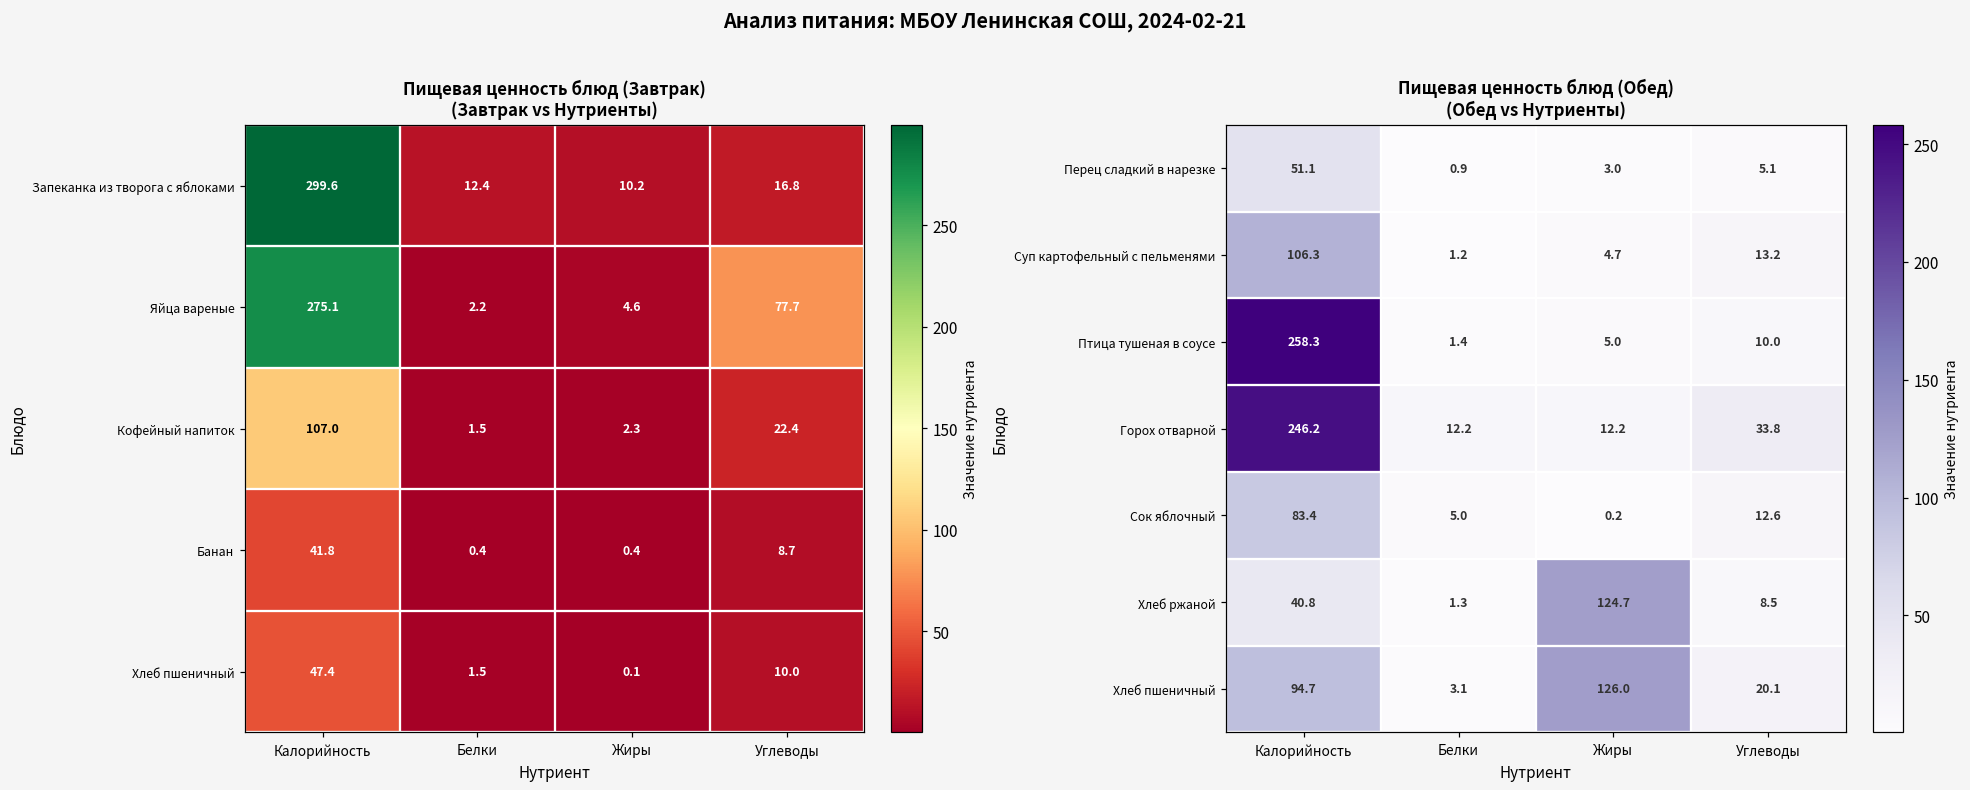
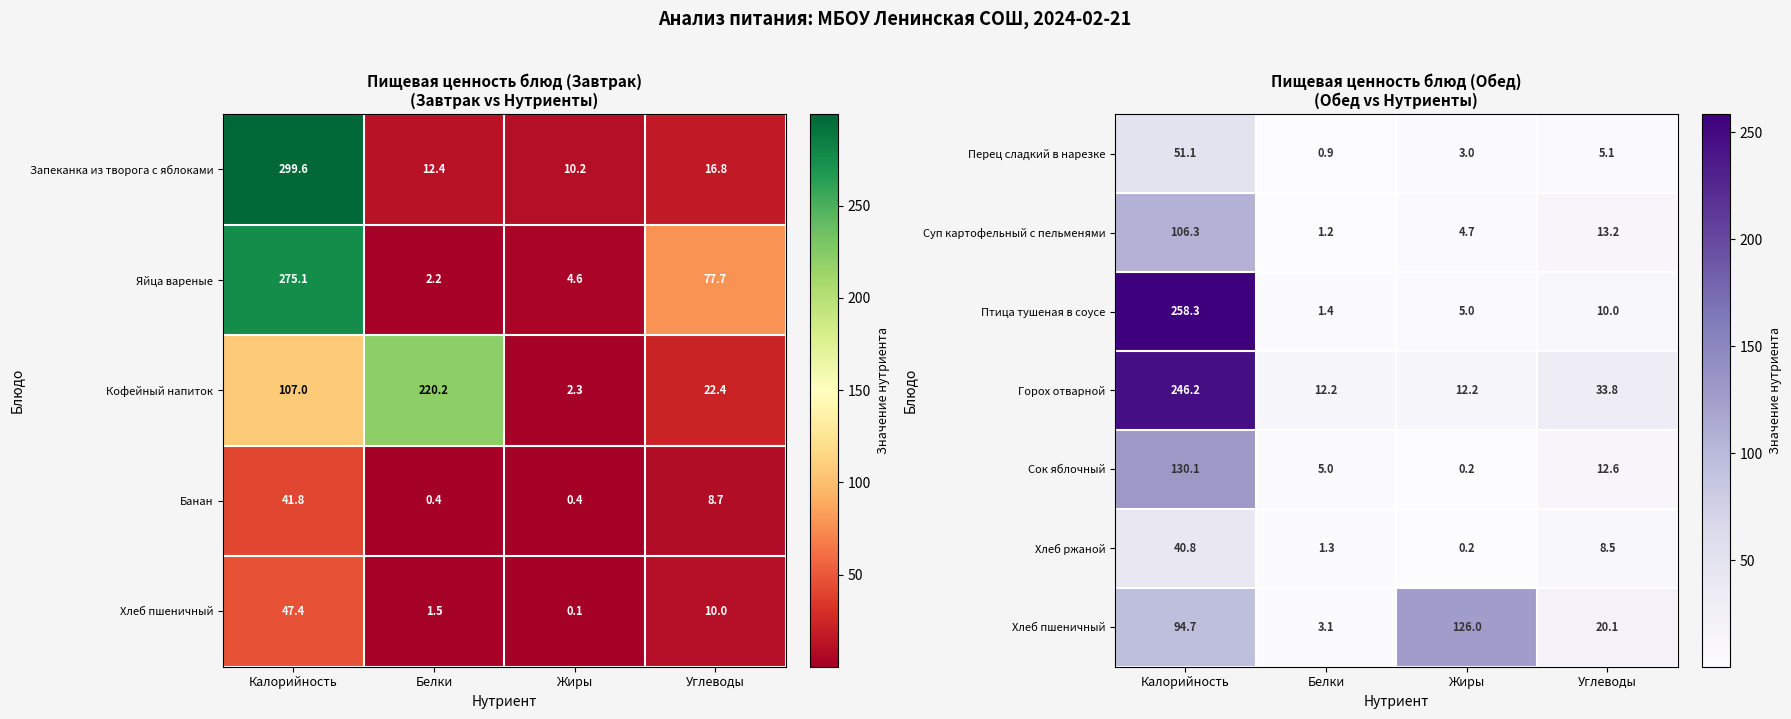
Пищевая ценность блюд (Завтрак) (Завтрак vs Нутриенты), Кофейный напиток, Белки: 1.5 -> 220.2
Пищевая ценность блюд (Обед) (Обед vs Нутриенты), Сок яблочный, Калорийность: 83.4 -> 130.1
Пищевая ценность блюд (Обед) (Обед vs Нутриенты), Хлеб ржаной, Жиры: 124.7 -> 0.2
